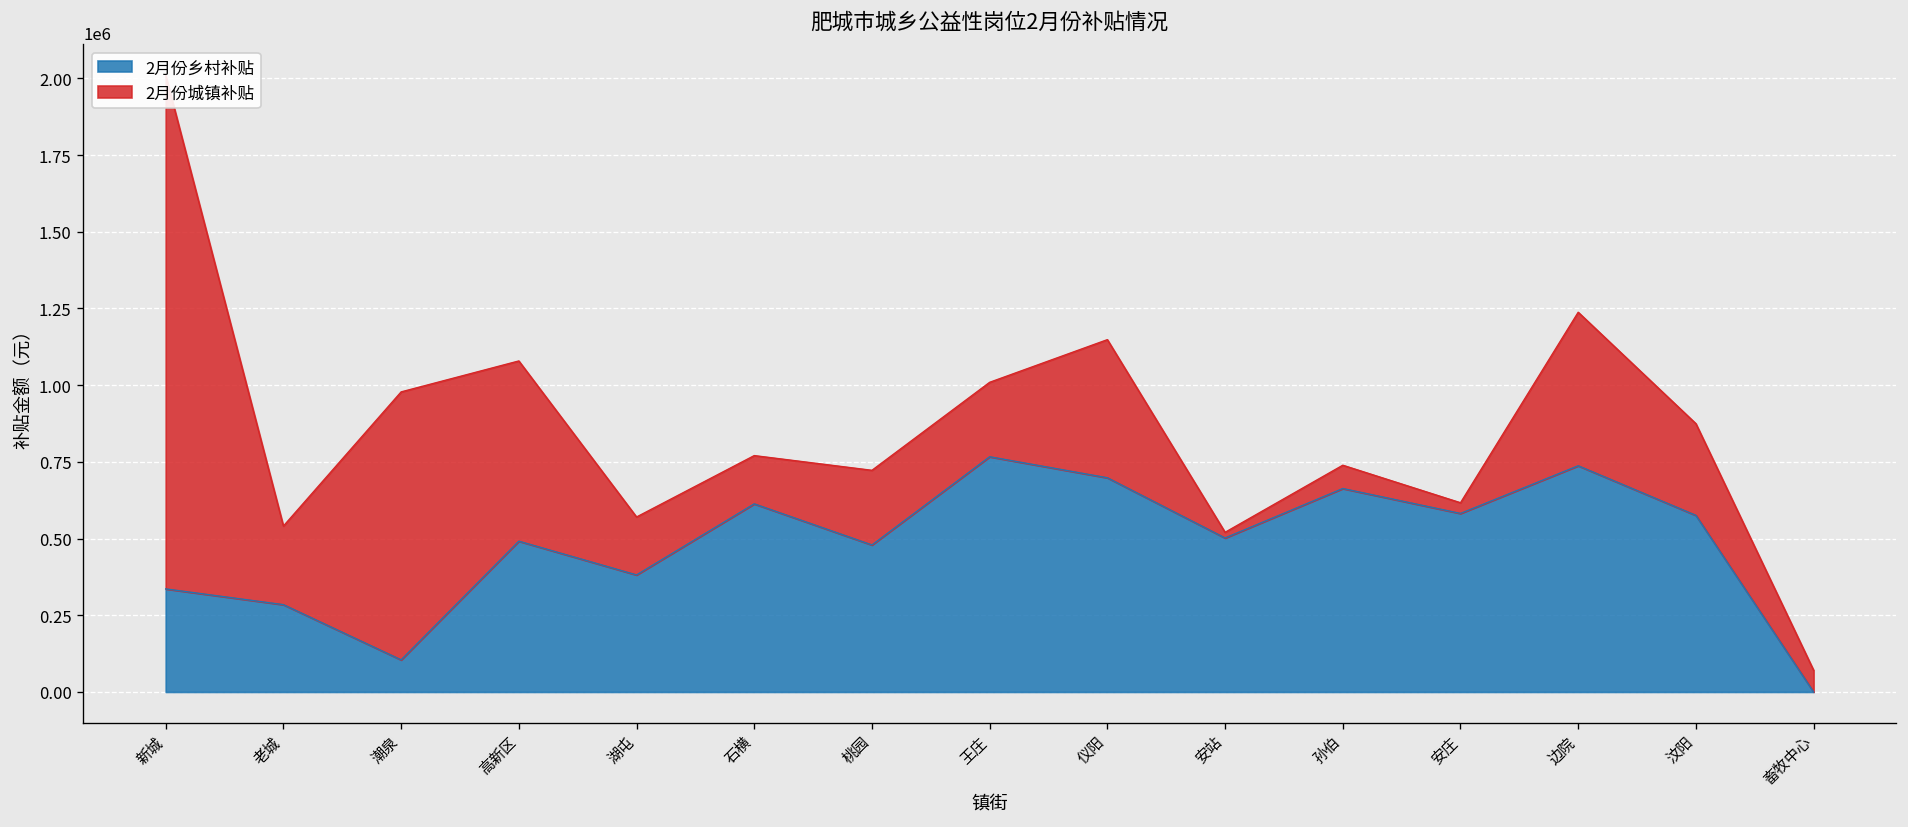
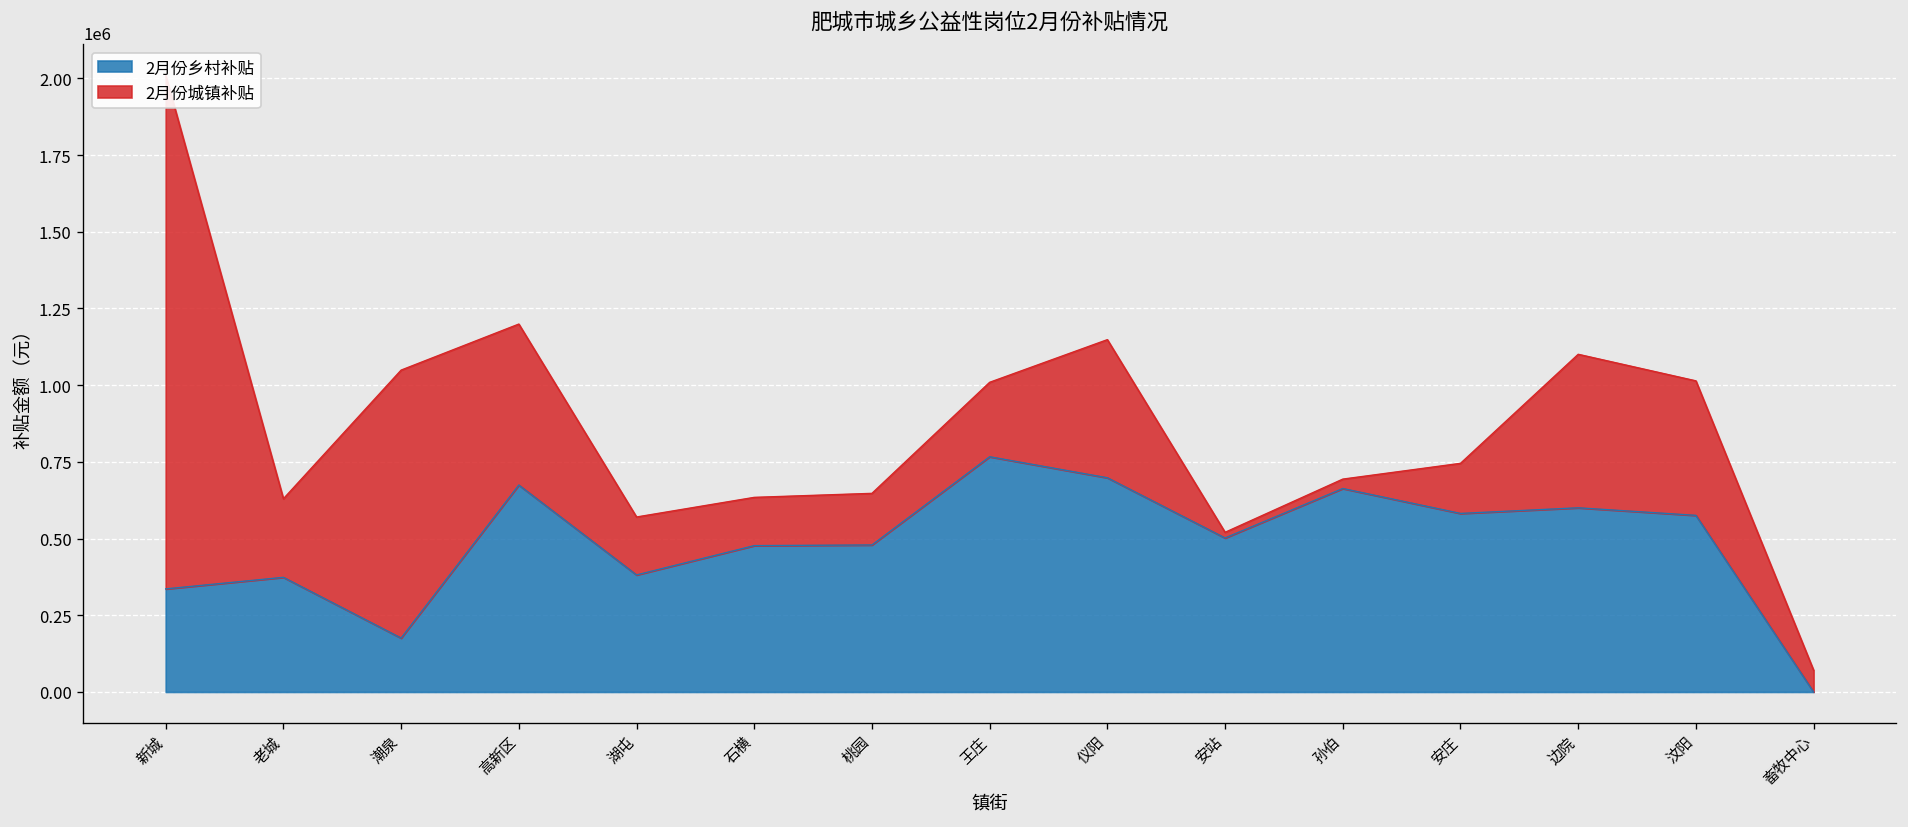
2月份乡村补贴, 老城: 280000 -> 370000
2月份乡村补贴, 潮泉: 100000 -> 180000
2月份乡村补贴, 高新区: 490000 -> 670000
2月份城镇补贴, 高新区: 590000 -> 520000
2月份乡村补贴, 石横: 610000 -> 480000
2月份城镇补贴, 桃园: 240000 -> 170000
2月份城镇补贴, 孙伯: 80000 -> 30000
2月份城镇补贴, 安庄: 30000 -> 160000
2月份乡村补贴, 边院: 740000 -> 600000
2月份城镇补贴, 汶阳: 300000 -> 440000
